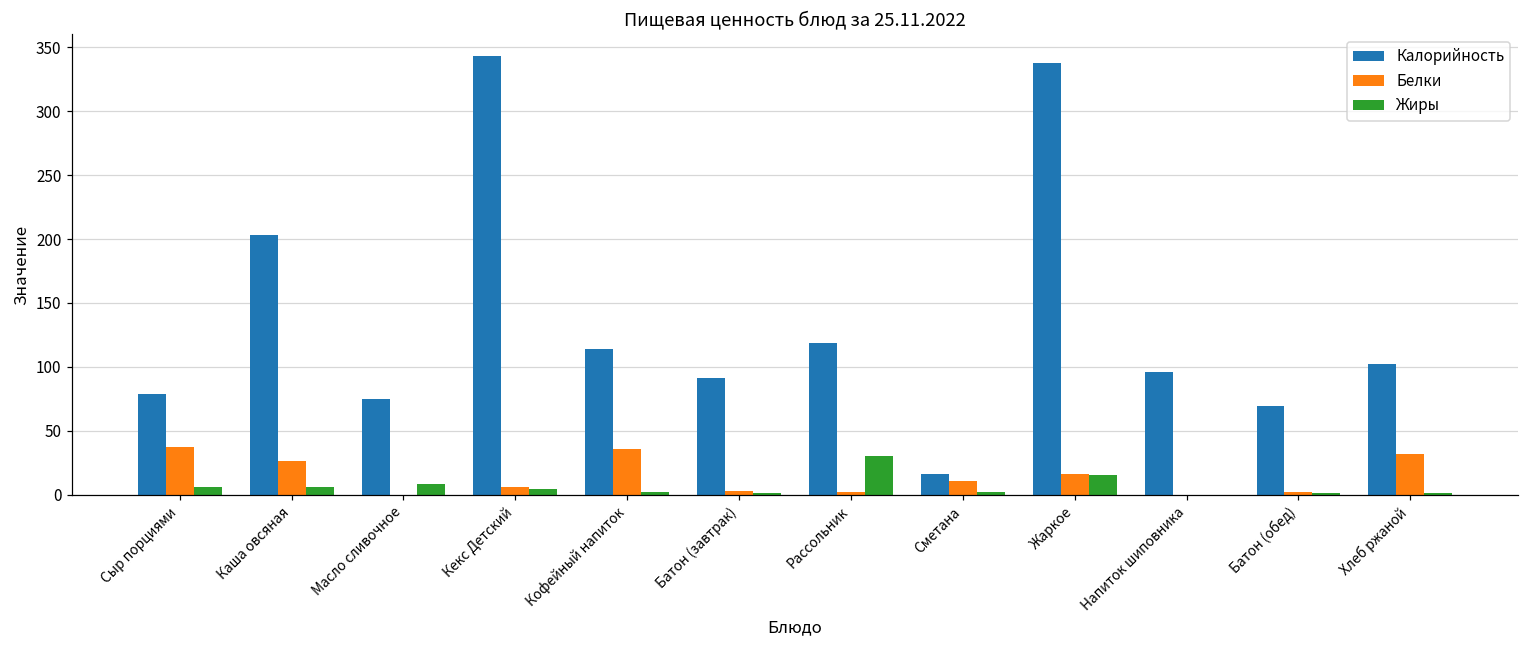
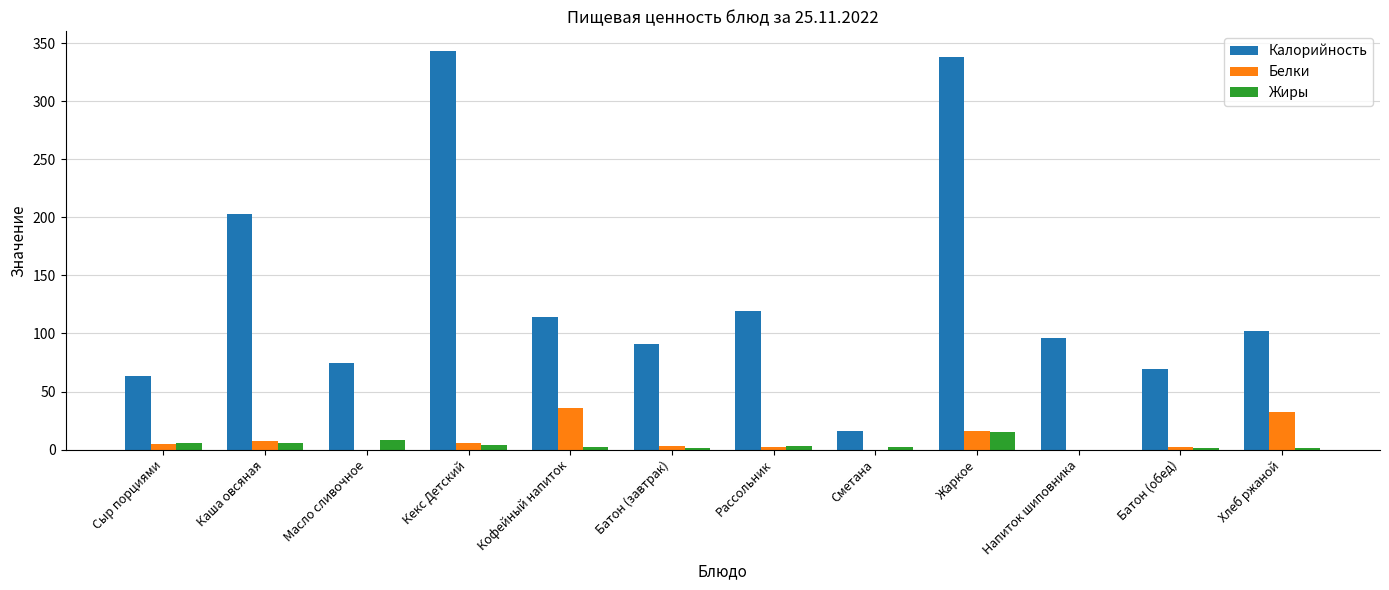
Калорийность, Сыр порциями: 79 -> 63
Белки, Сыр порциями: 37 -> 5
Белки, Каша овсяная: 26 -> 7
Жиры, Рассольник: 30 -> 3
Белки, Сметана: 11 -> 0
